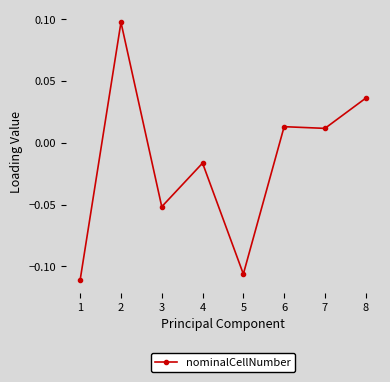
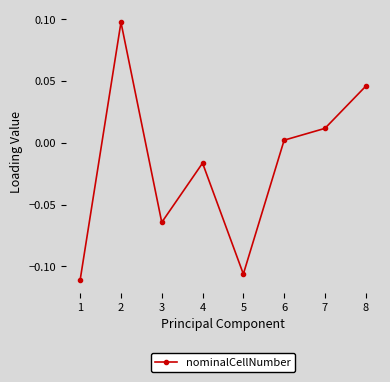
3: -0.052 -> -0.064
6: 0.013 -> 0.002
8: 0.036 -> 0.046
